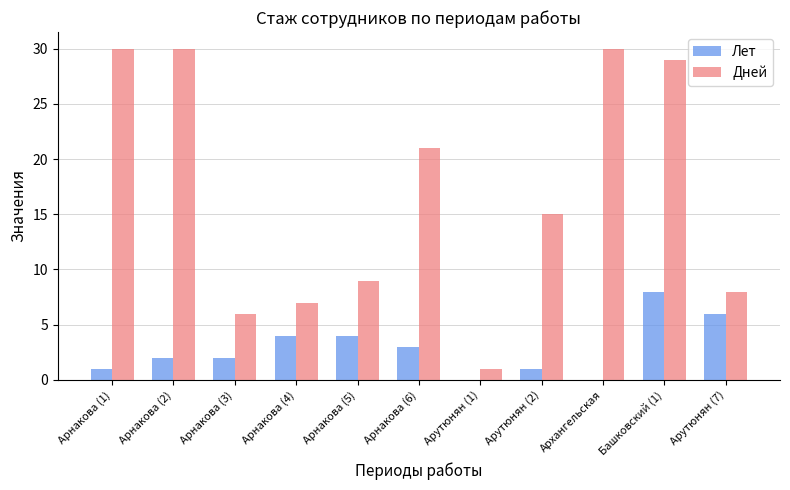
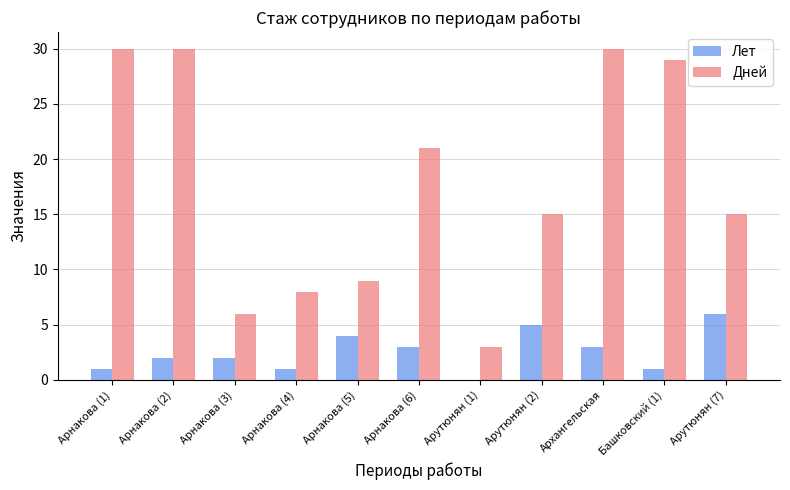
Лет, Арнакова (4): 4 -> 1
Дней, Арнакова (4): 7 -> 8
Дней, Арутюнян (1): 1 -> 3
Лет, Арутюнян (2): 1 -> 5
Лет, Архангельская: 0 -> 3
Лет, Башковский (1): 8 -> 1
Дней, Арутюнян (7): 8 -> 15
